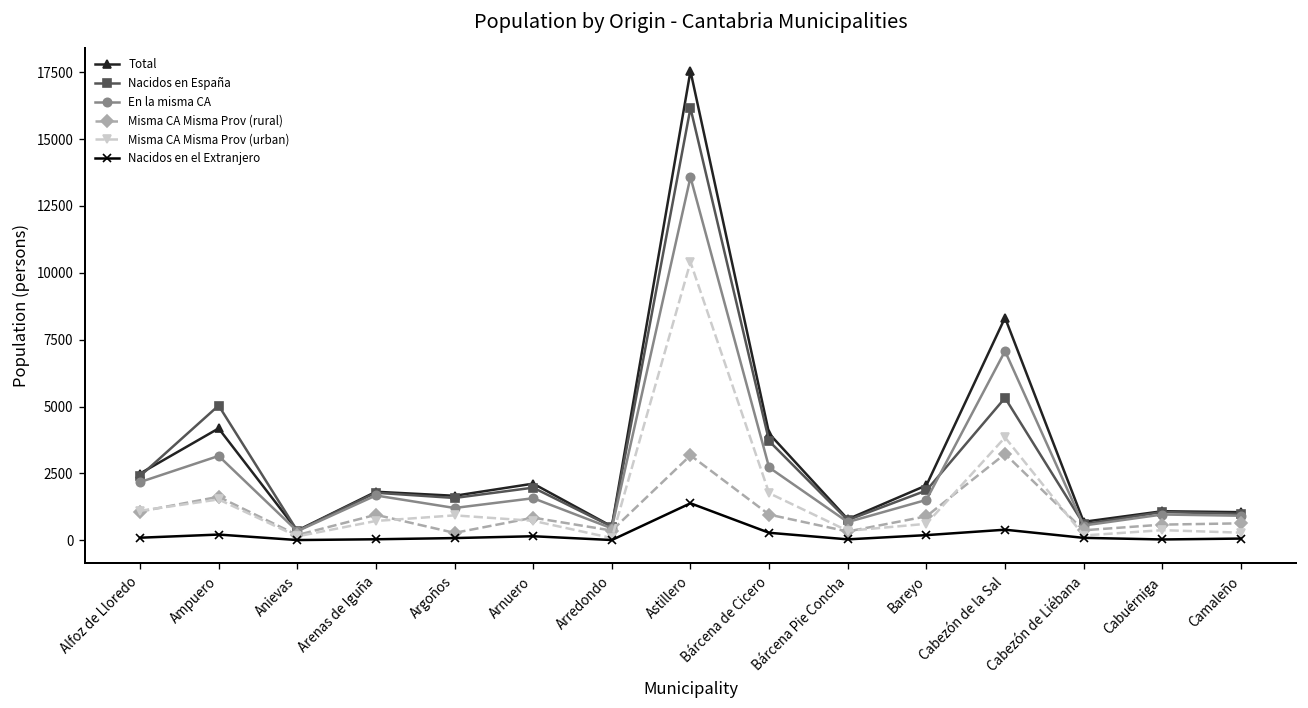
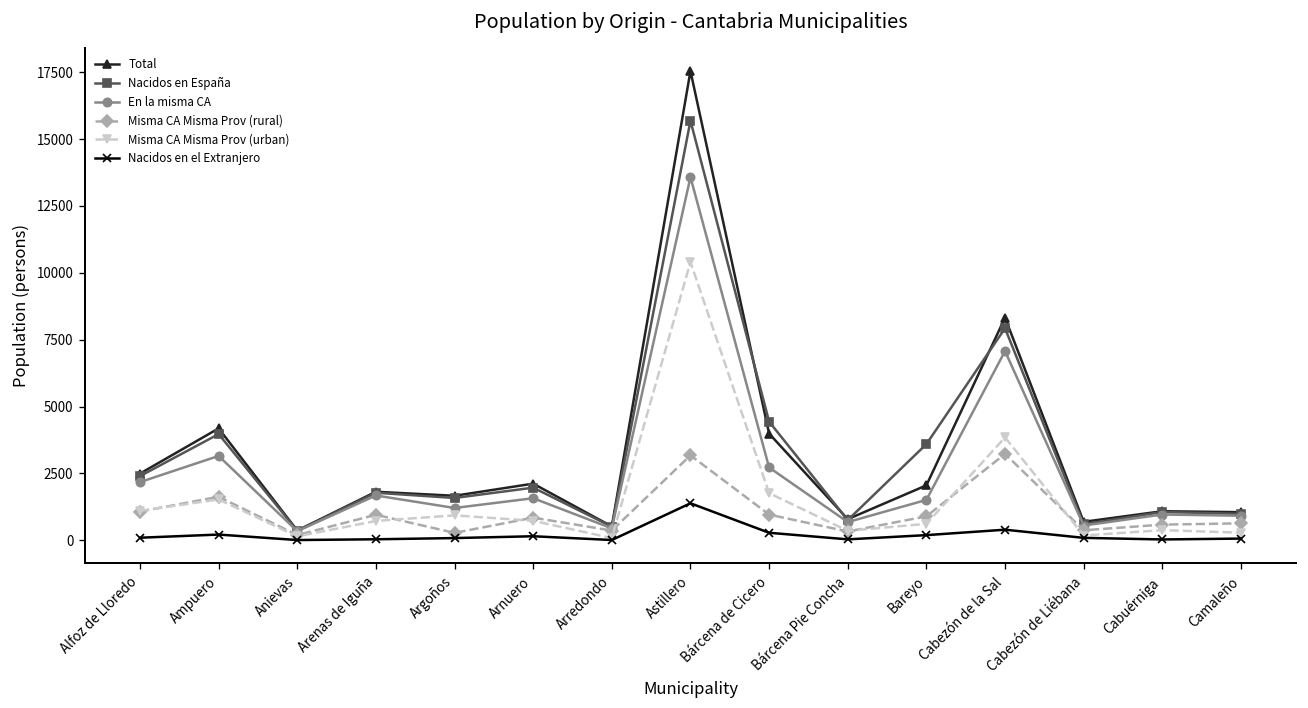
Nacidos en España, Ampuero: 5000 -> 4000
Nacidos en España, Astillero: 16200 -> 15700
Nacidos en España, Bárcena de Cicero: 3700 -> 4400
Nacidos en España, Bareyo: 1900 -> 3600
Nacidos en España, Cabezón de la Sal: 5300 -> 7900
